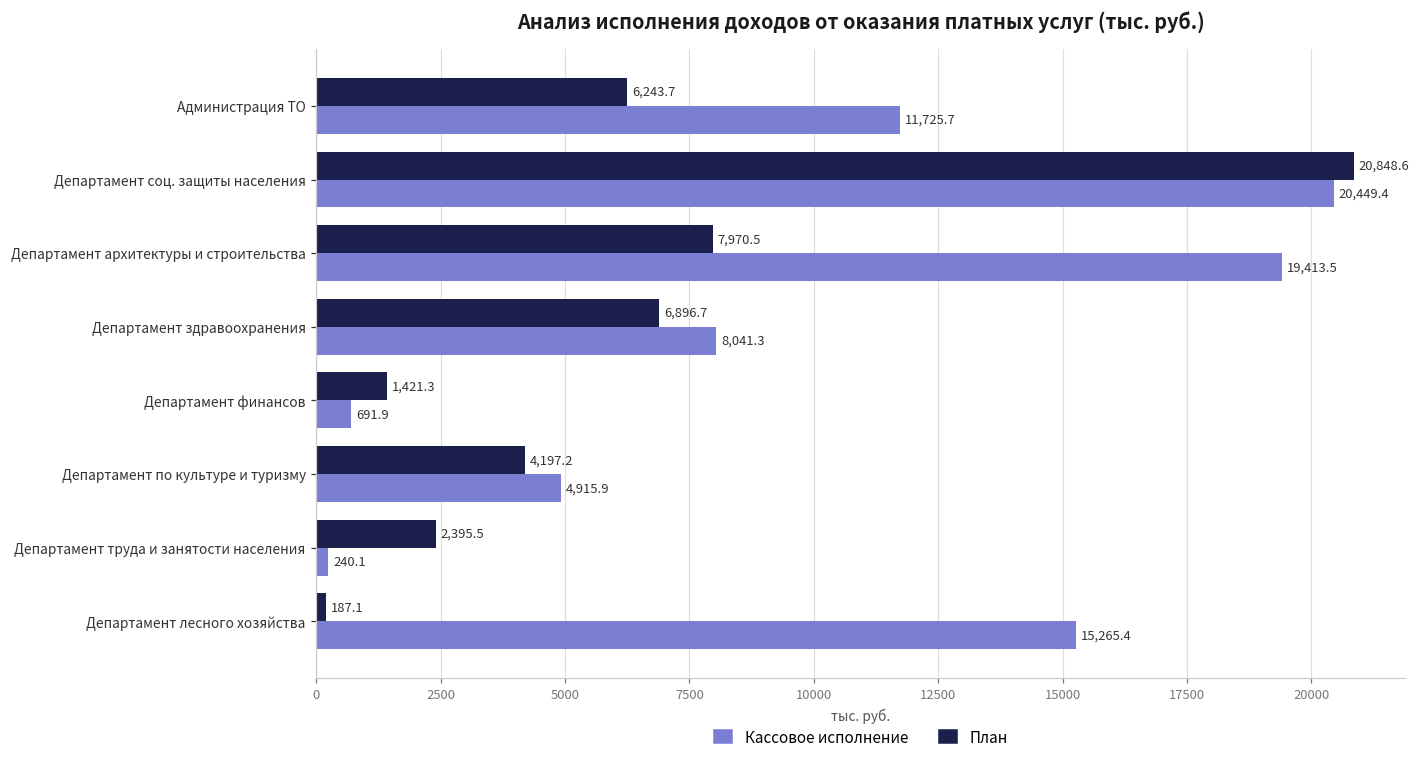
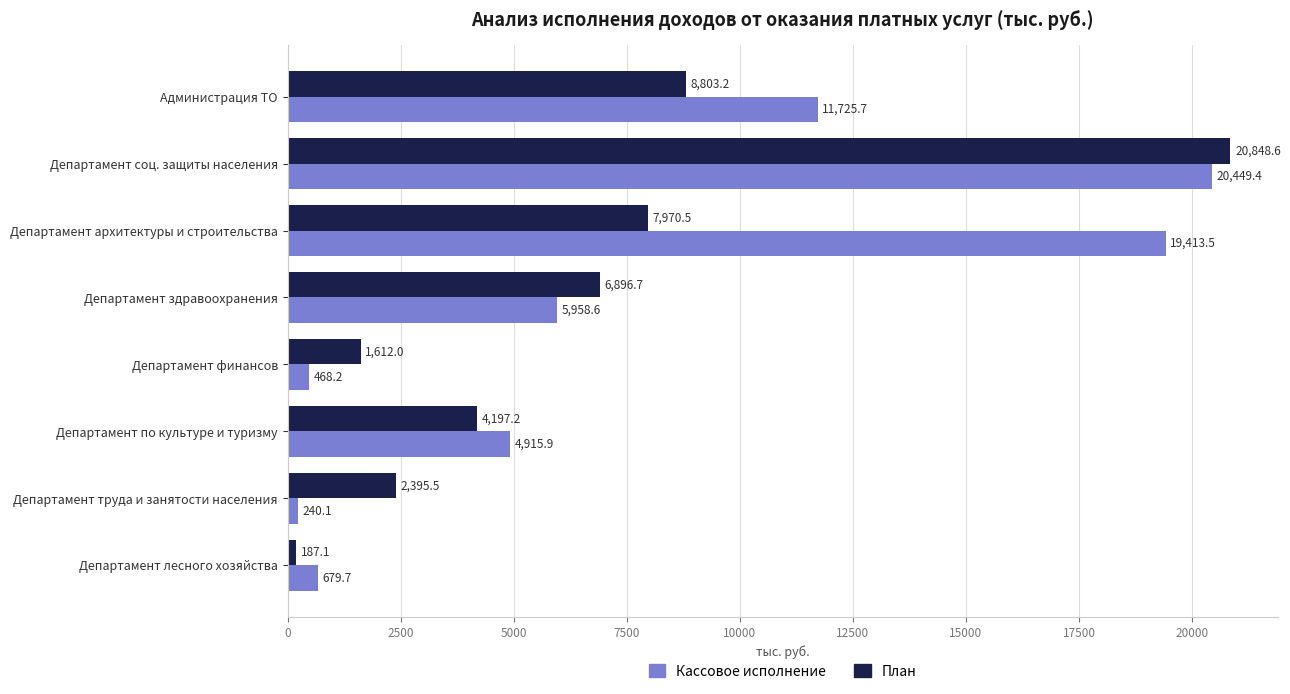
План, Администрация ТО: 6,243.7 -> 8,803.2
Кассовое исполнение, Департамент здравоохранения: 8,041.3 -> 5,958.6
План, Департамент финансов: 1,421.3 -> 1,612.0
Кассовое исполнение, Департамент финансов: 691.9 -> 468.2
Кассовое исполнение, Департамент лесного хозяйства: 15,265.4 -> 679.7
